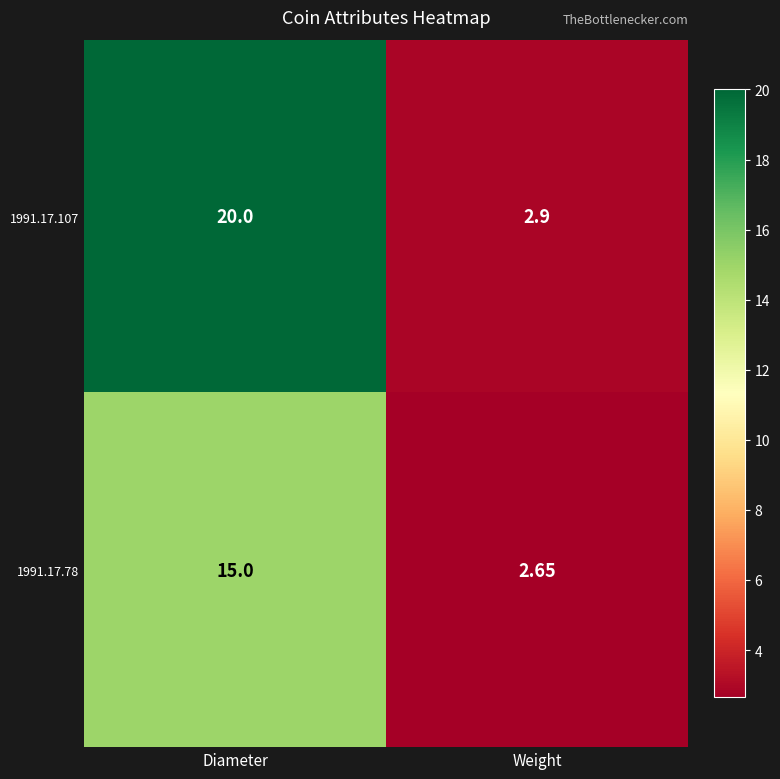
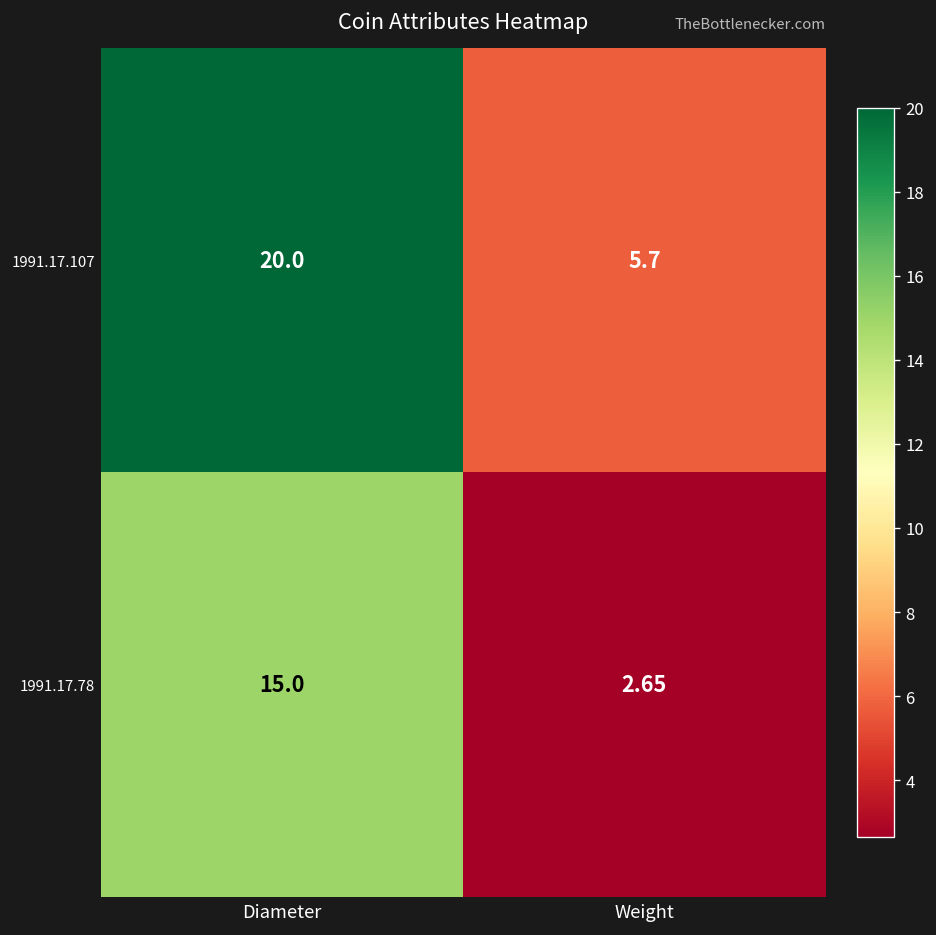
1991.17.107, Weight: 2.9 -> 5.7
